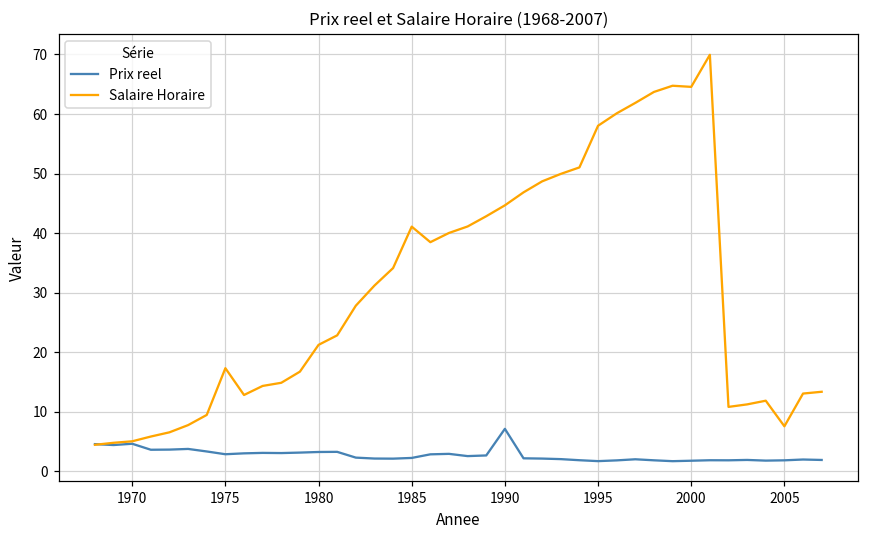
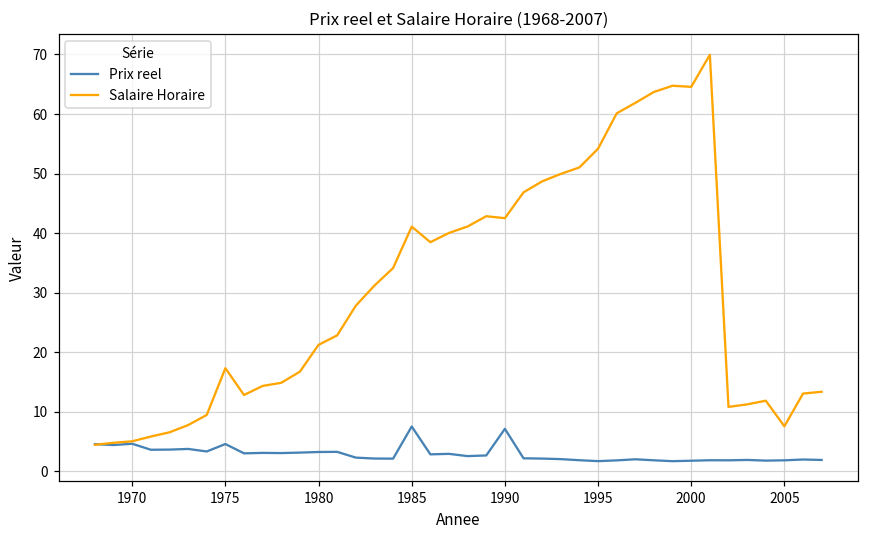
Prix reel, 1975: 3 -> 5
Prix reel, 1985: 2 -> 8
Salaire Horaire, 1990: 45 -> 43
Salaire Horaire, 1995: 58 -> 54
